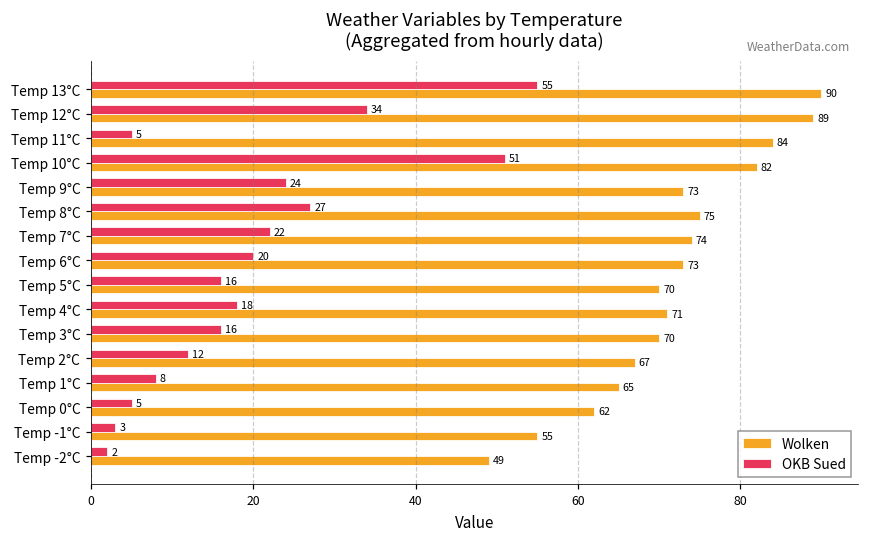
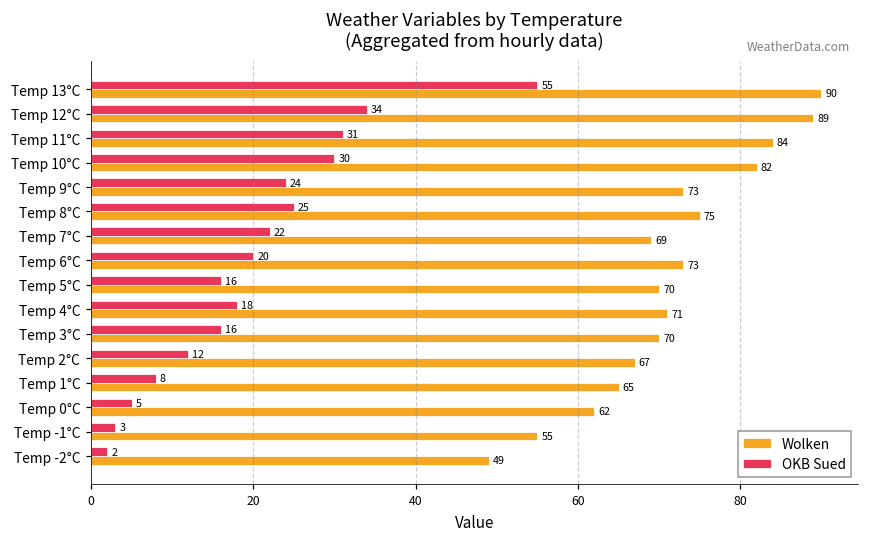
OKB Sued, Temp 11°C: 5 -> 31
OKB Sued, Temp 10°C: 51 -> 30
OKB Sued, Temp 8°C: 27 -> 25
Wolken, Temp 7°C: 74 -> 69
